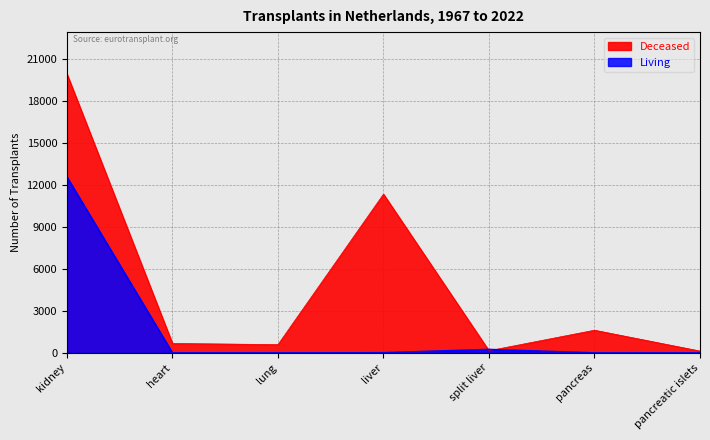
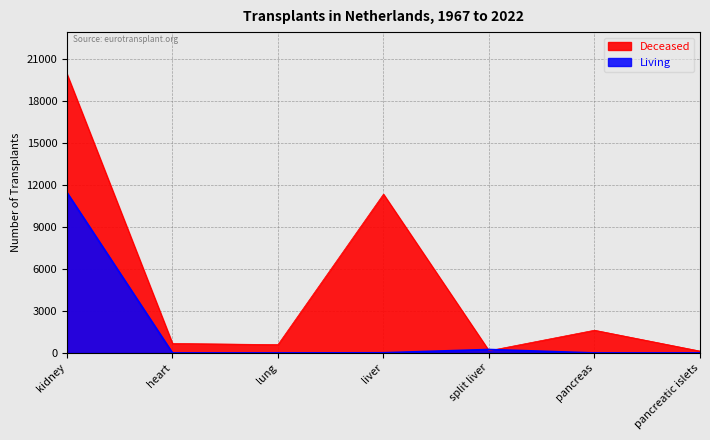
Living, kidney: 12500 -> 11400
